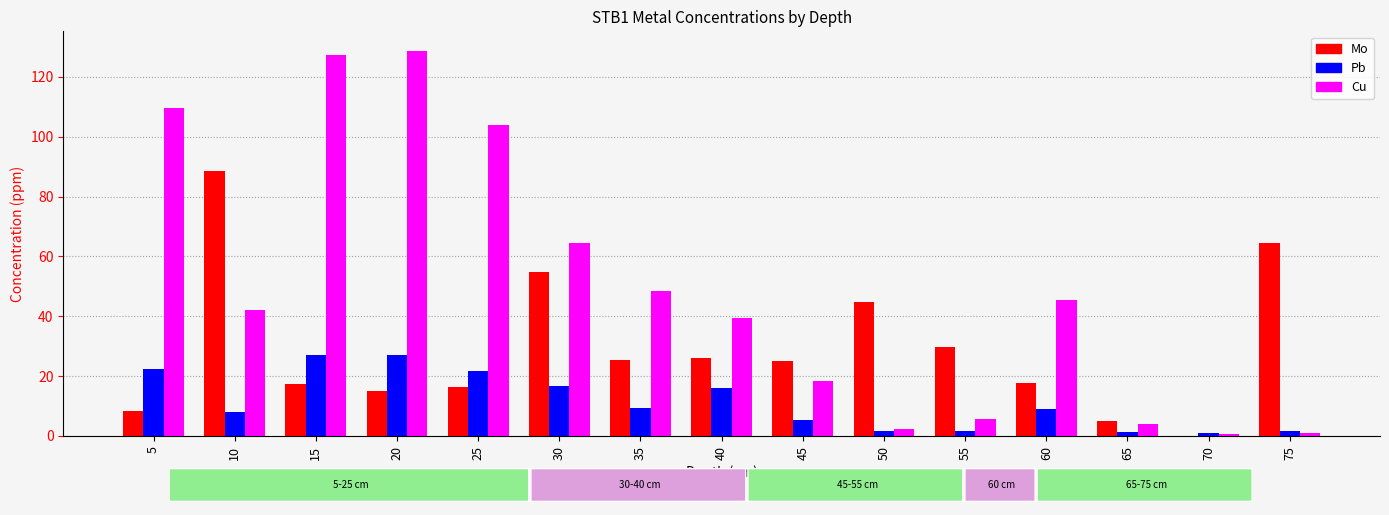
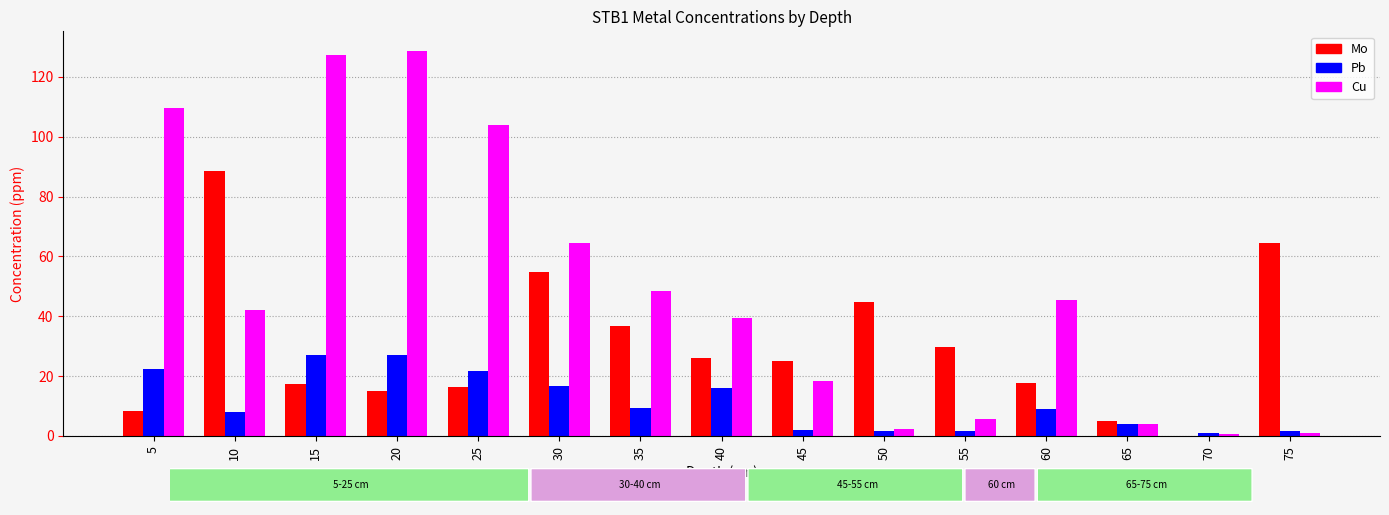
Mo, 35: 25 -> 37
Pb, 45: 5 -> 2
Pb, 65: 1 -> 4
